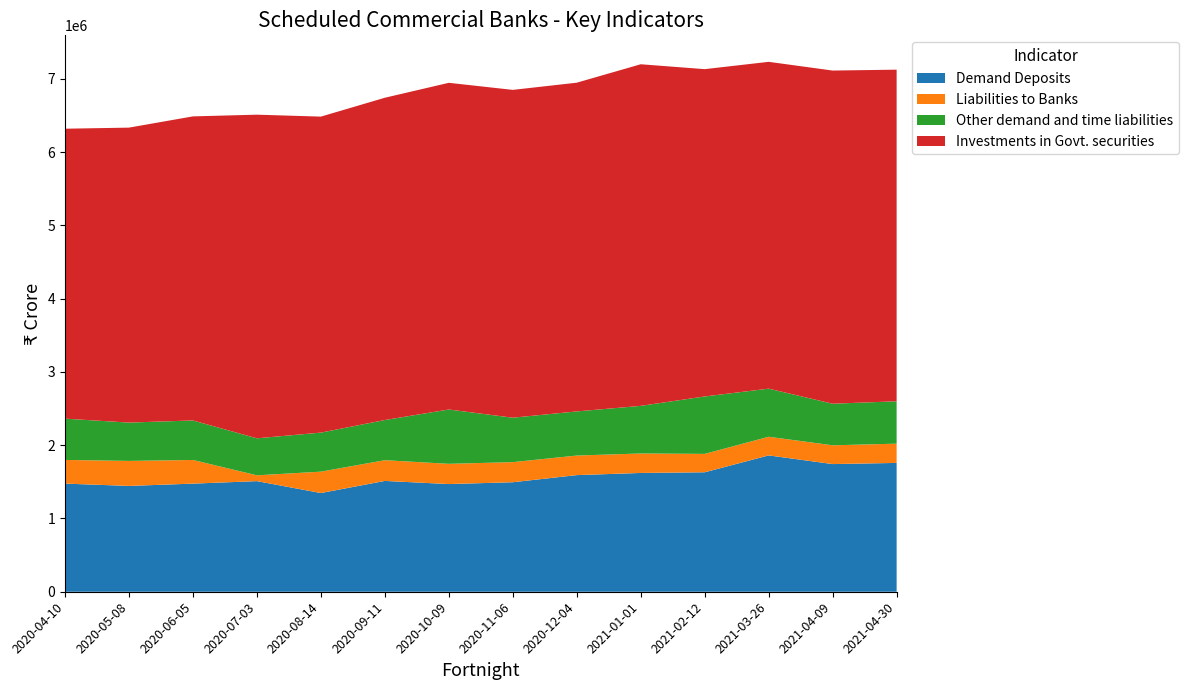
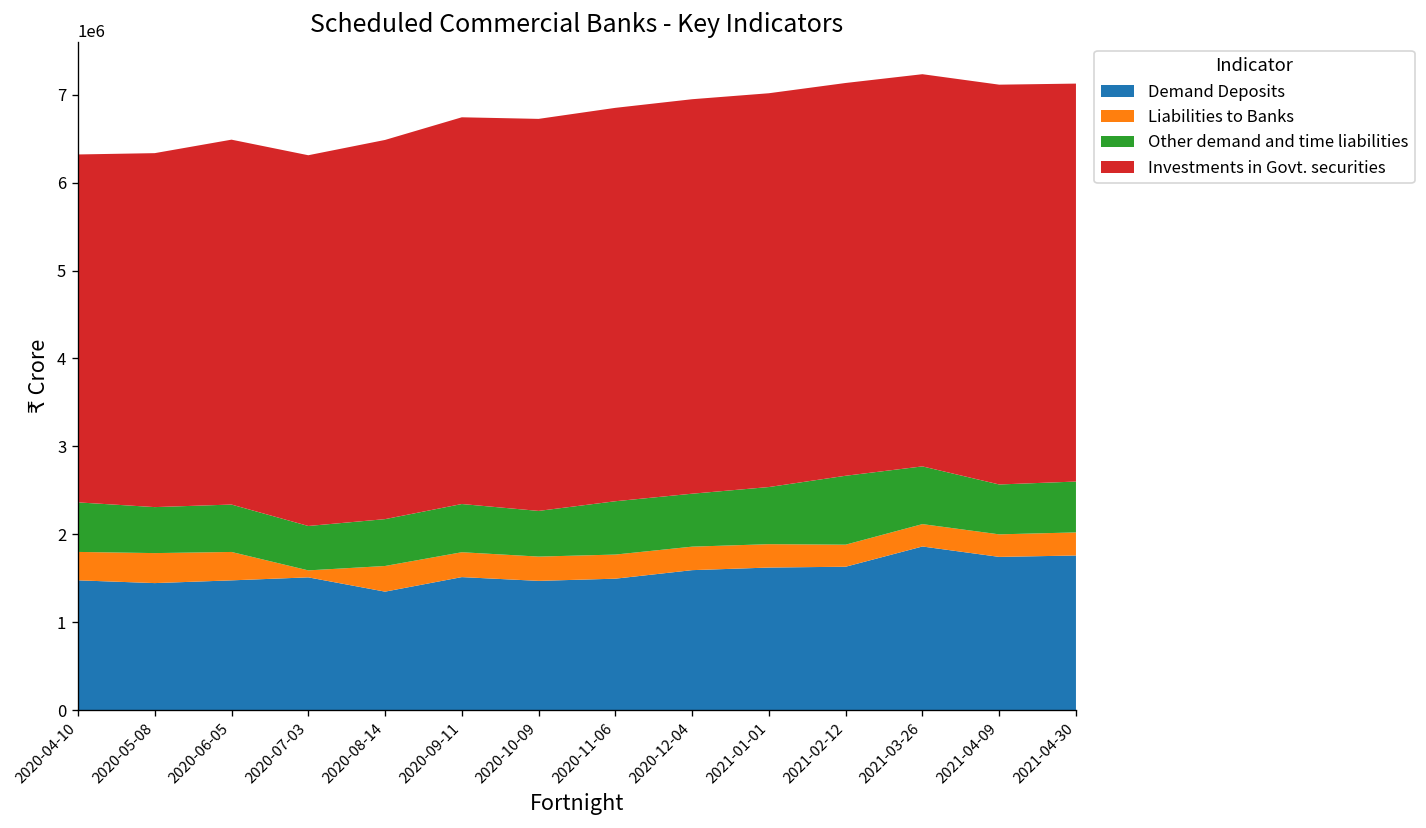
Investments in Govt. securities, 2020-07-03: 4400000 -> 4200000
Other demand and time liabilities, 2020-10-09: 700000 -> 500000
Investments in Govt. securities, 2021-01-01: 4700000 -> 4500000
